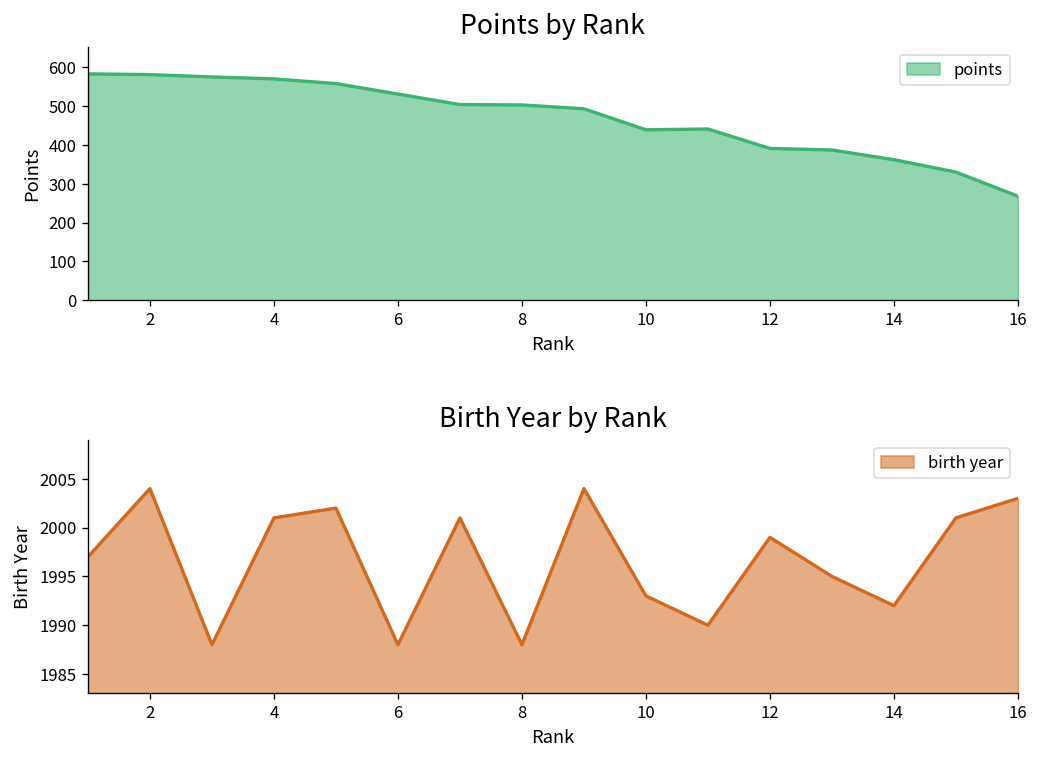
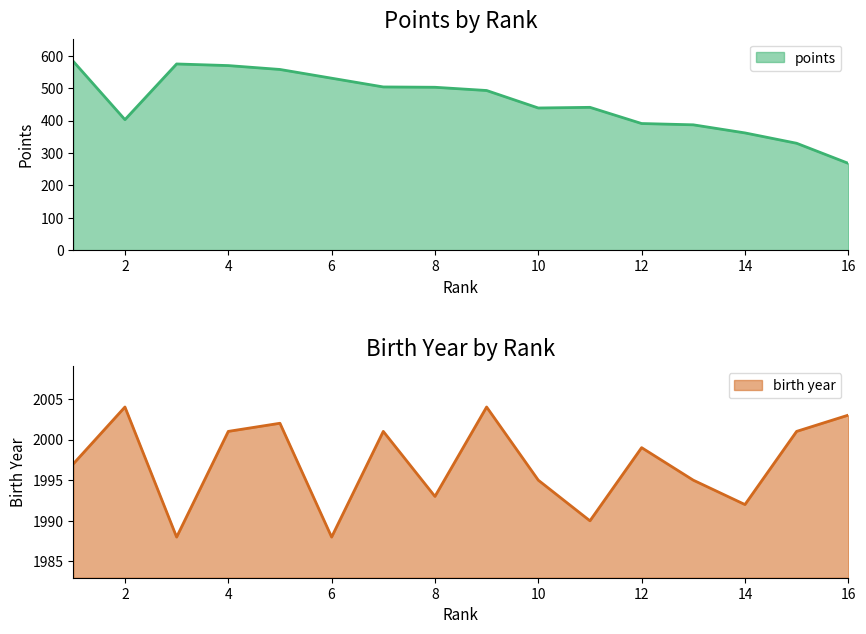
Points by Rank, 2: 580 -> 400
Birth Year by Rank, 8: 1988 -> 1993
Birth Year by Rank, 10: 1993 -> 1995
